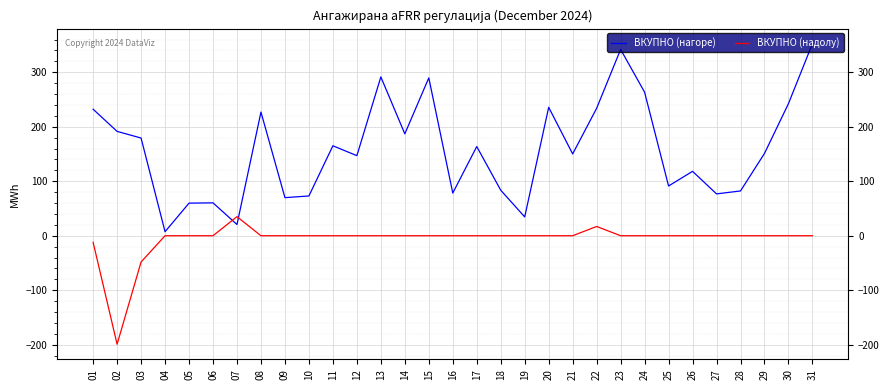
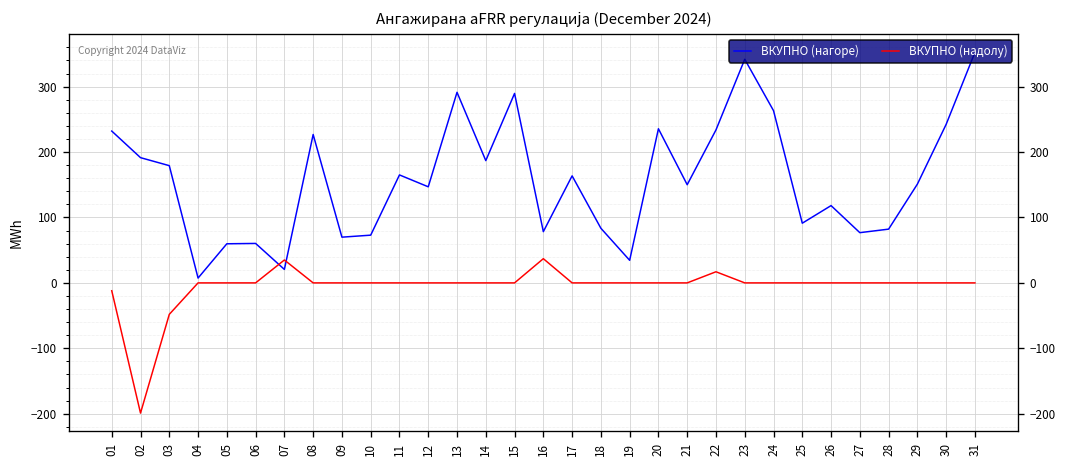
ВКУПНО (надолу), 16: 0 -> 40
